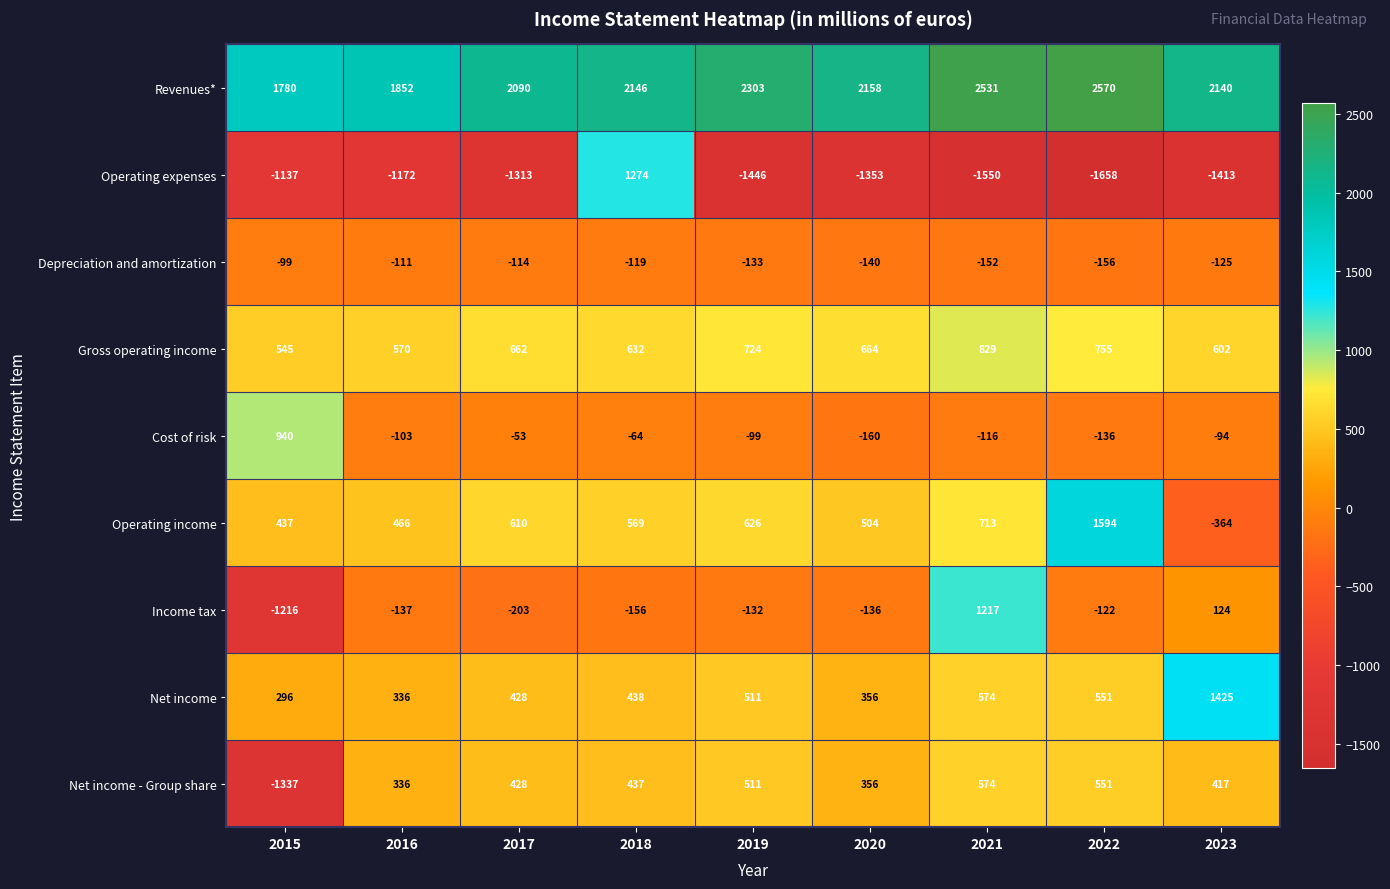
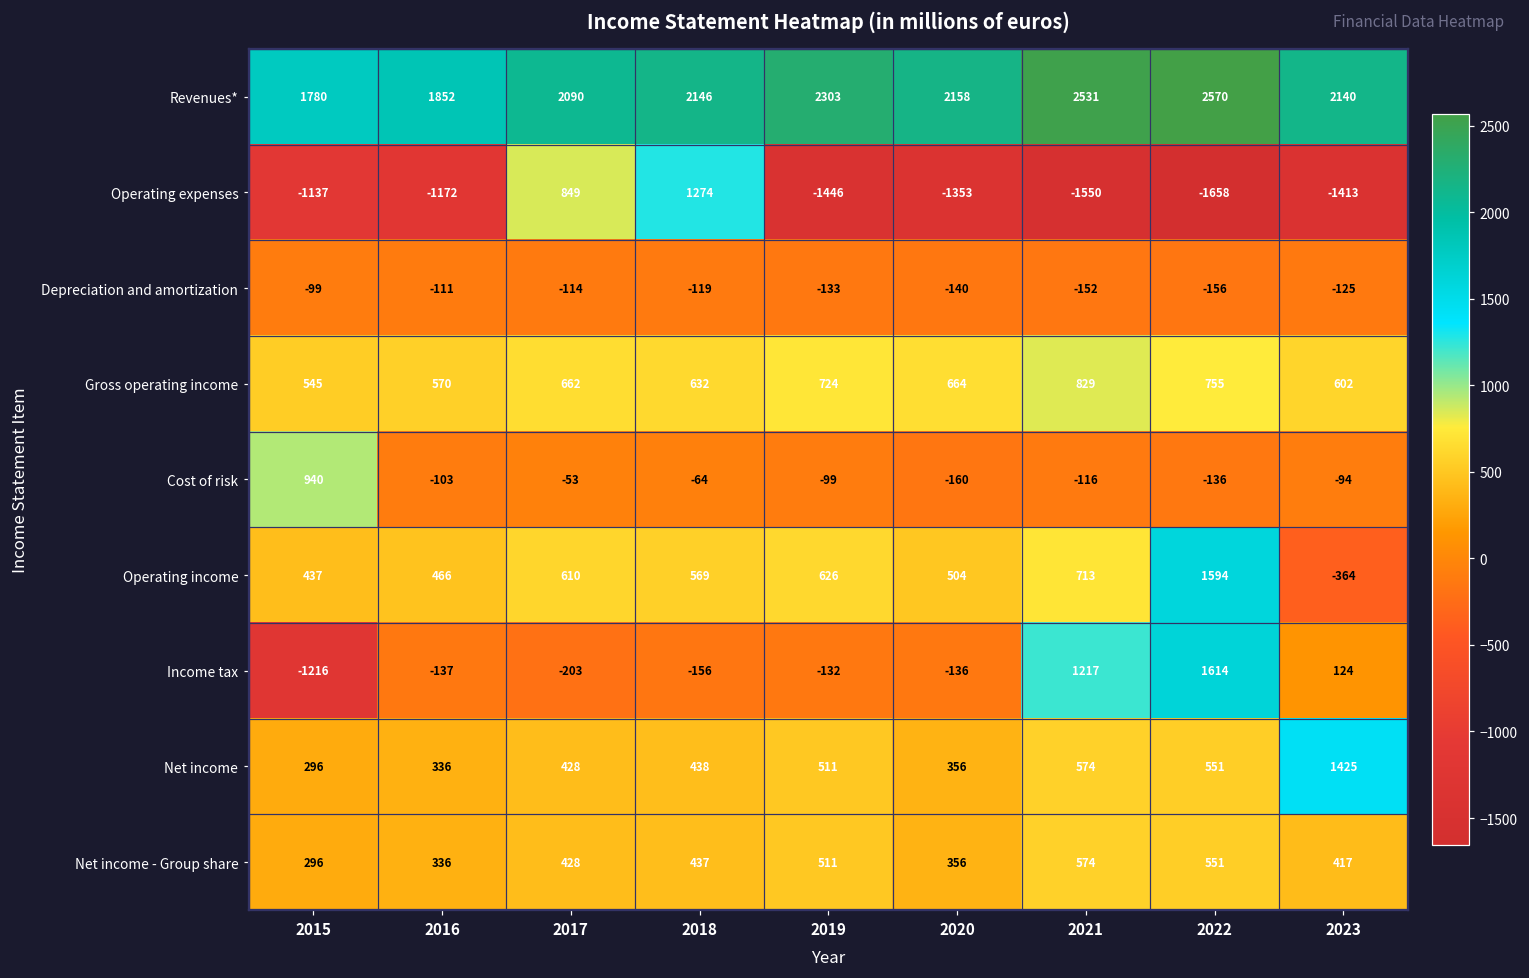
Operating expenses, 2017: -1313 -> 849
Income tax, 2022: -122 -> 1614
Net income - Group share, 2015: -1337 -> 296
